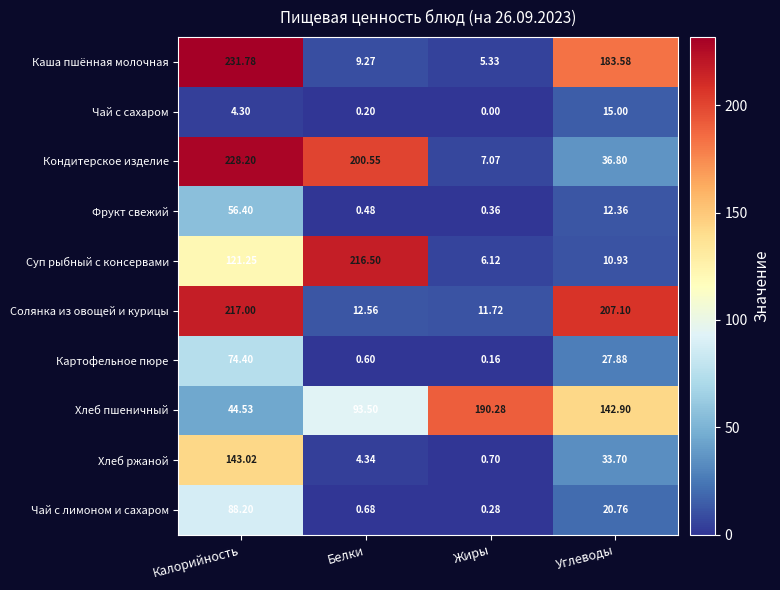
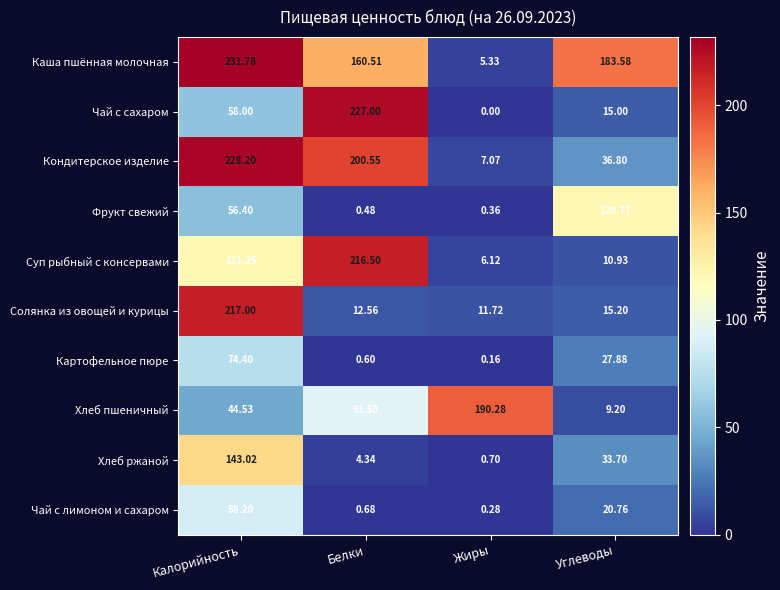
Каша пшённая молочная, Белки: 9.27 -> 160.51
Чай с сахаром, Калорийность: 4.30 -> 58.00
Чай с сахаром, Белки: 0.20 -> 227.00
Фрукт свежий, Углеводы: 12.36 -> 120.77
Солянка из овощей и курицы, Углеводы: 207.10 -> 15.20
Хлеб пшеничный, Углеводы: 142.90 -> 9.20
